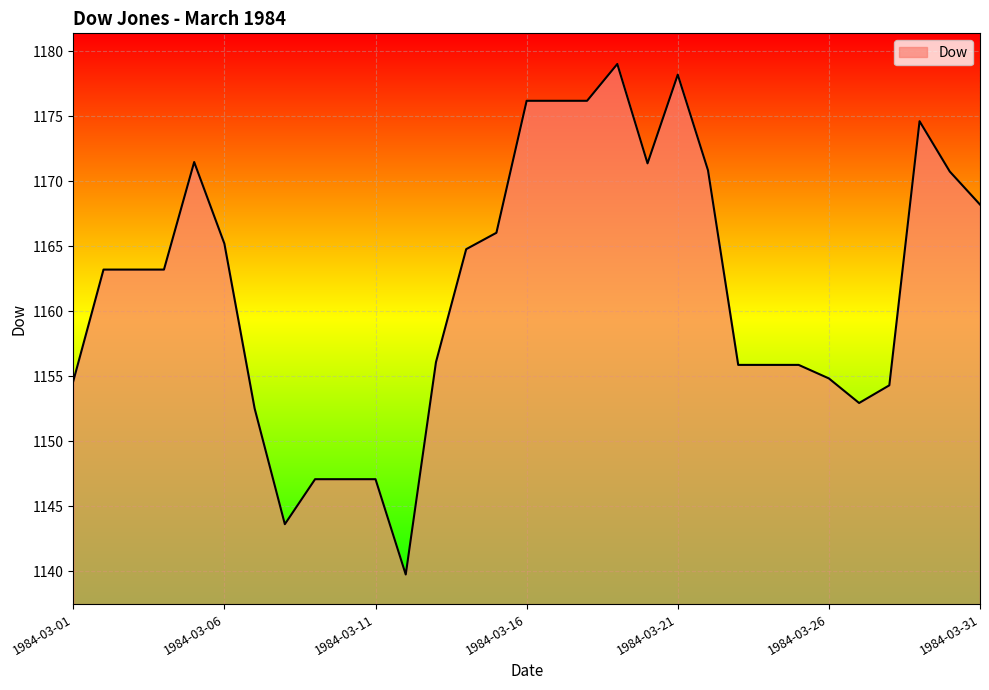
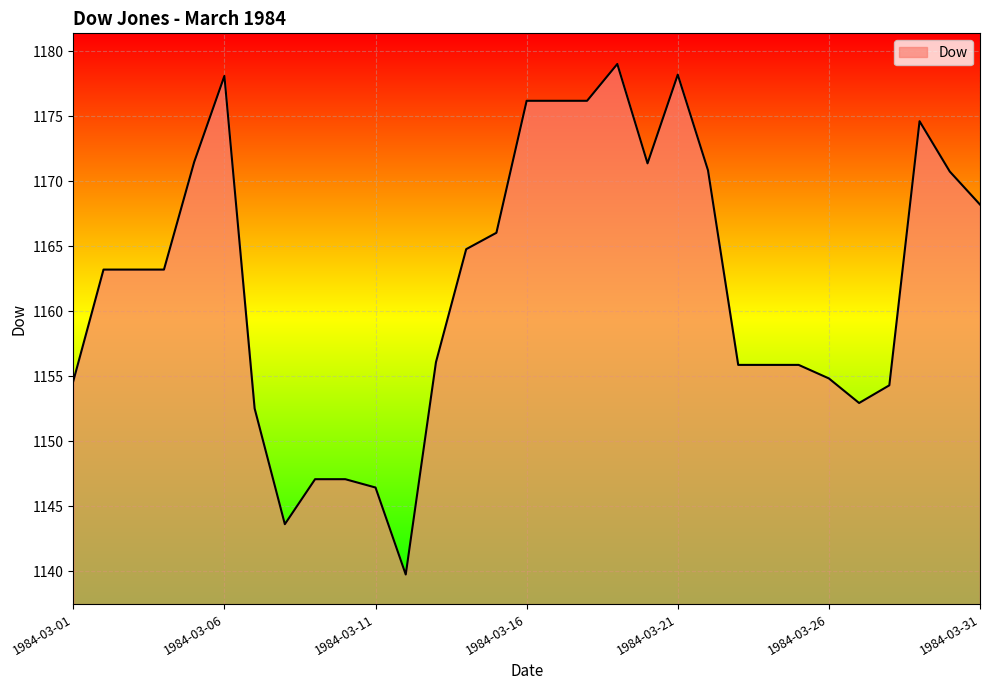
1984-03-06: 1165.2 -> 1178.1
1984-03-11: 1147.1 -> 1146.5
